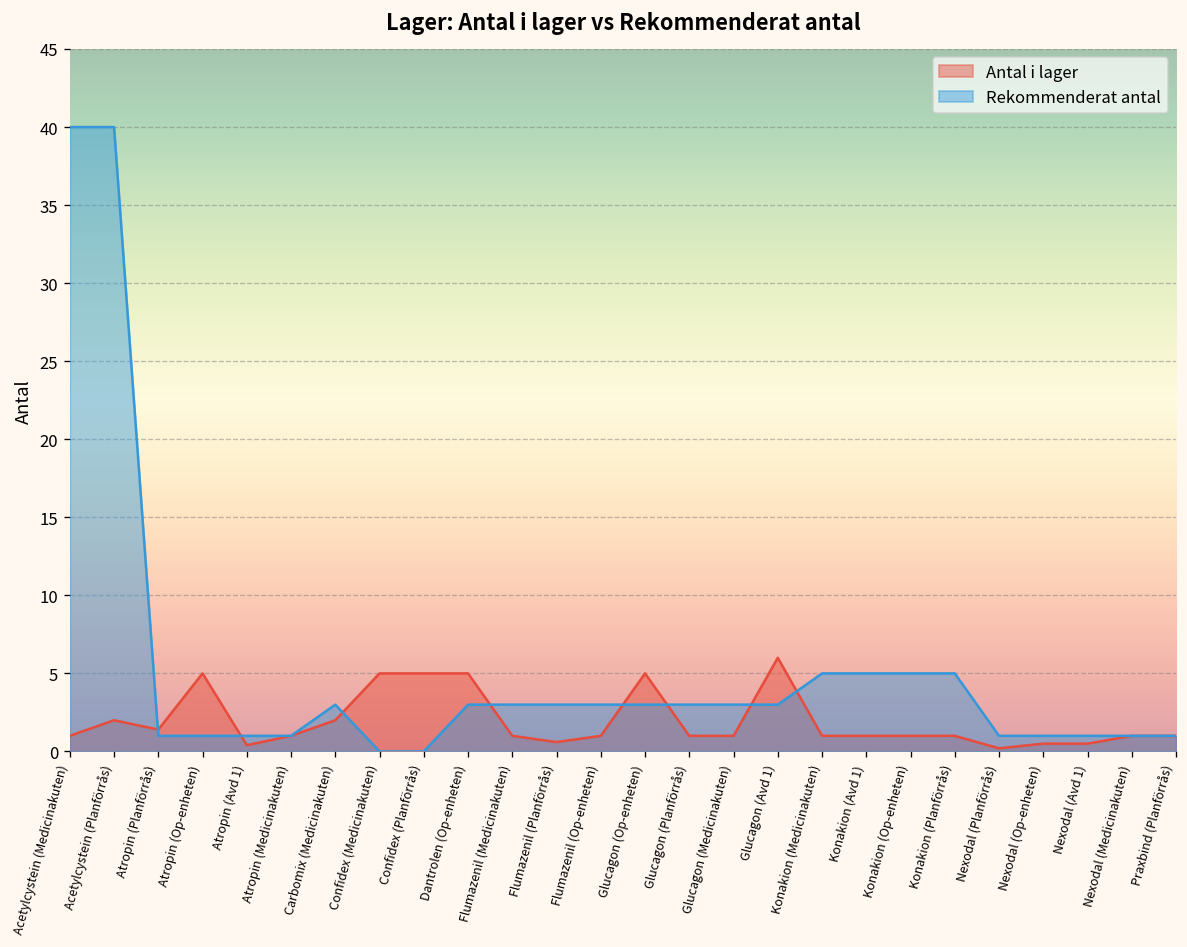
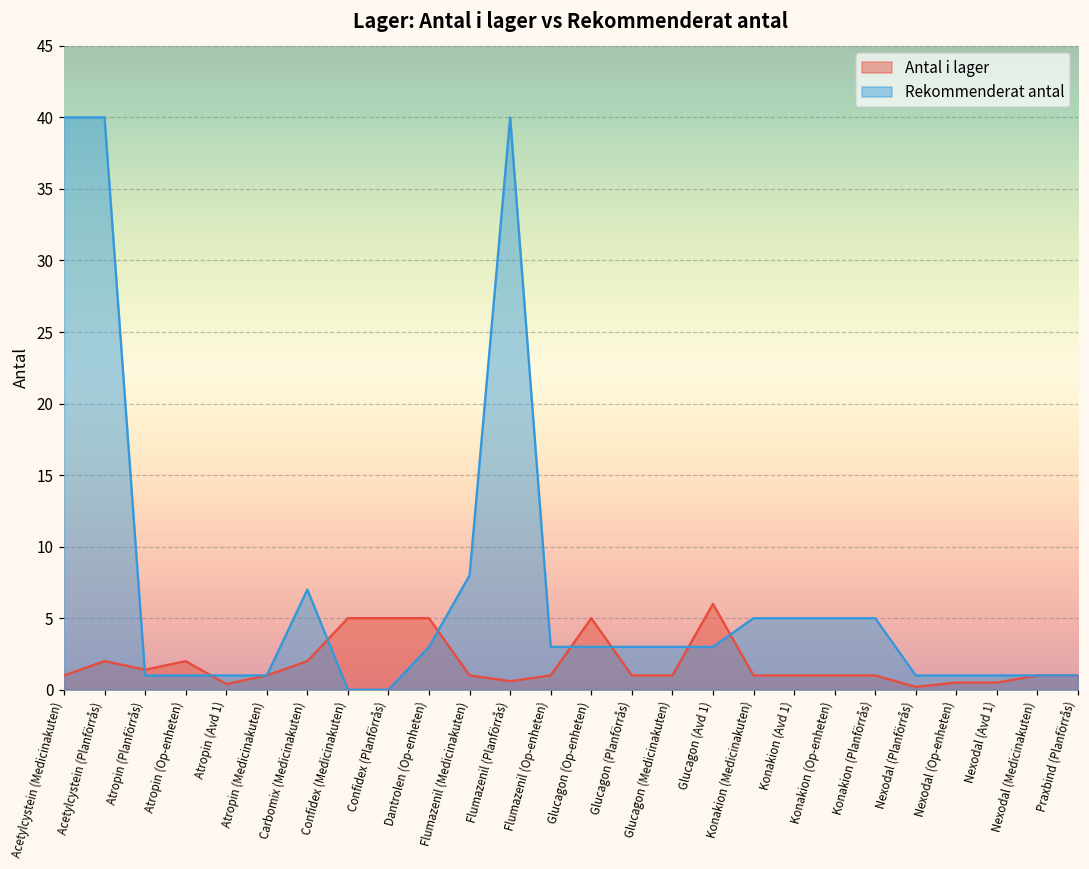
Antal i lager, Atropin (Op-enheten): 5 -> 2
Rekommenderat antal, Carbomix (Medicinakuten): 3 -> 7
Rekommenderat antal, Flumazenil (Medicinakuten): 3 -> 8
Rekommenderat antal, Flumazenil (Planförrås): 3 -> 40
